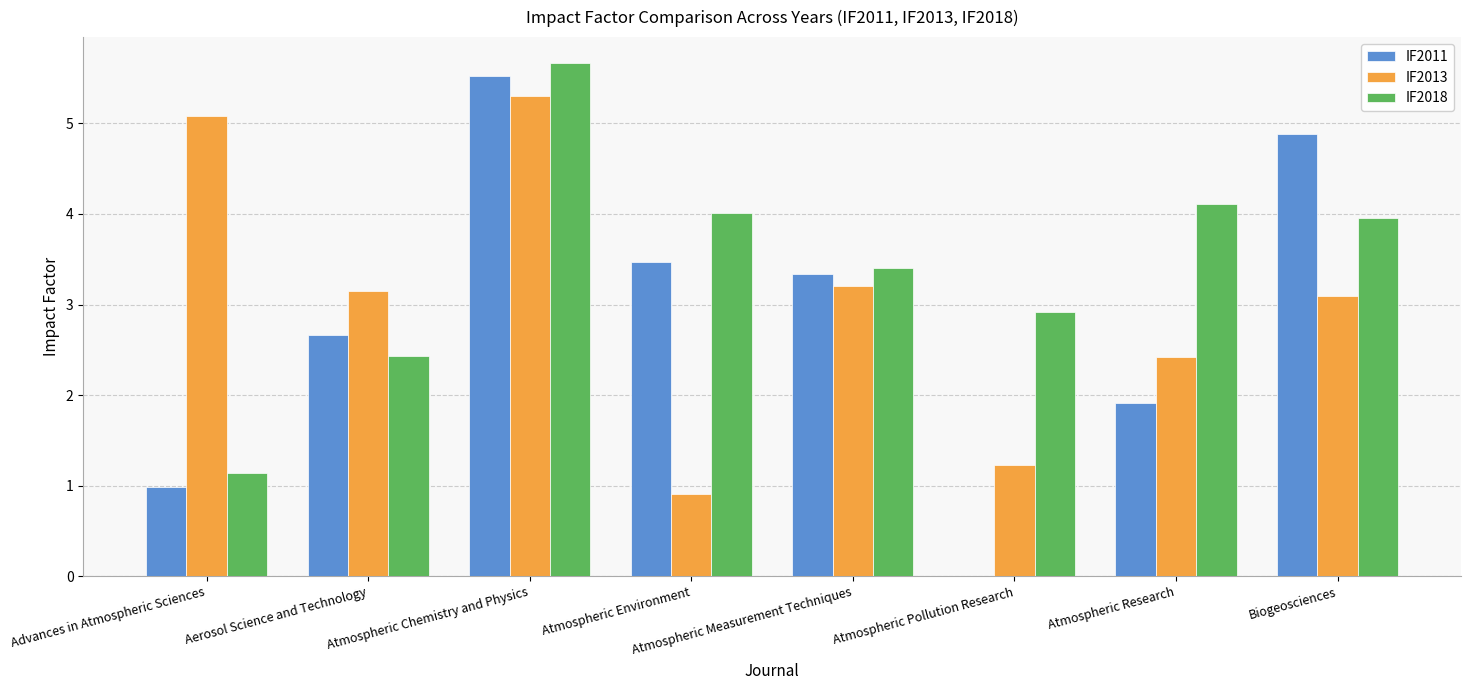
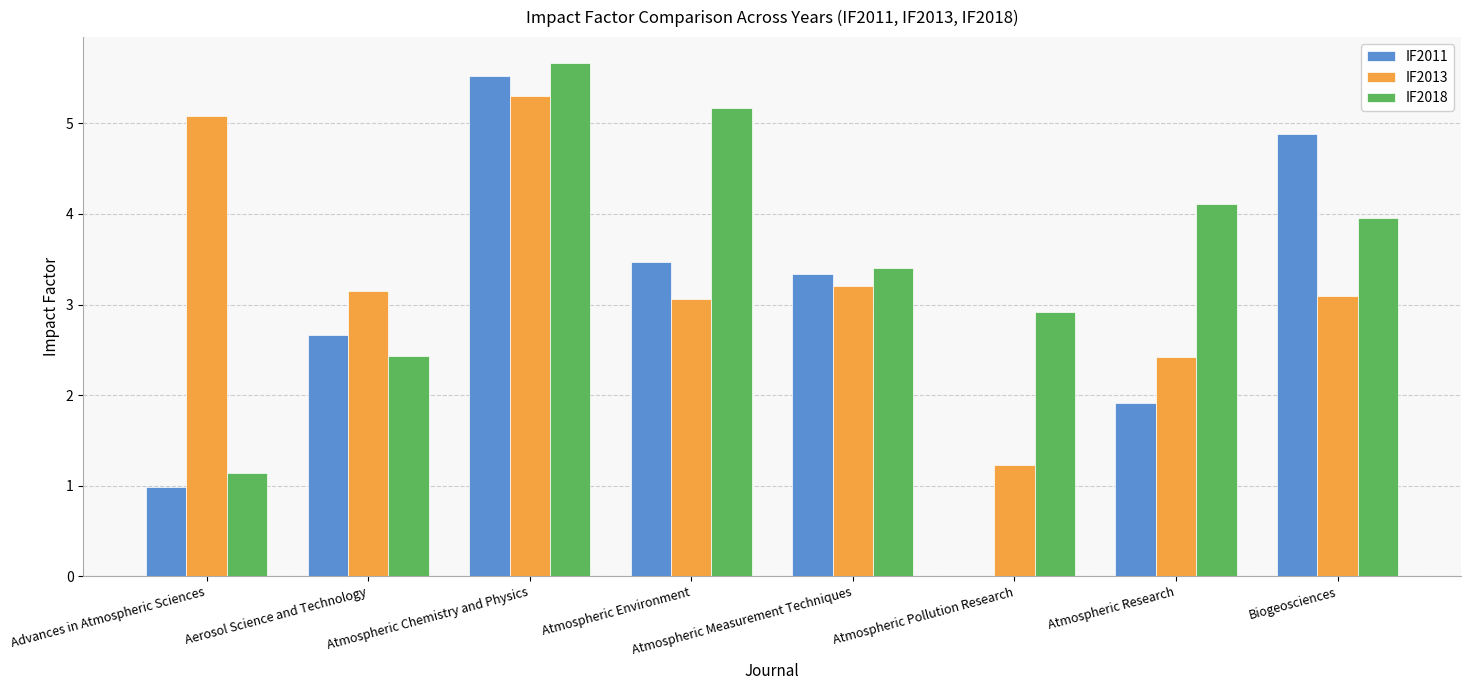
IF2013, Atmospheric Environment: 0.9 -> 3.1
IF2018, Atmospheric Environment: 4.0 -> 5.2
